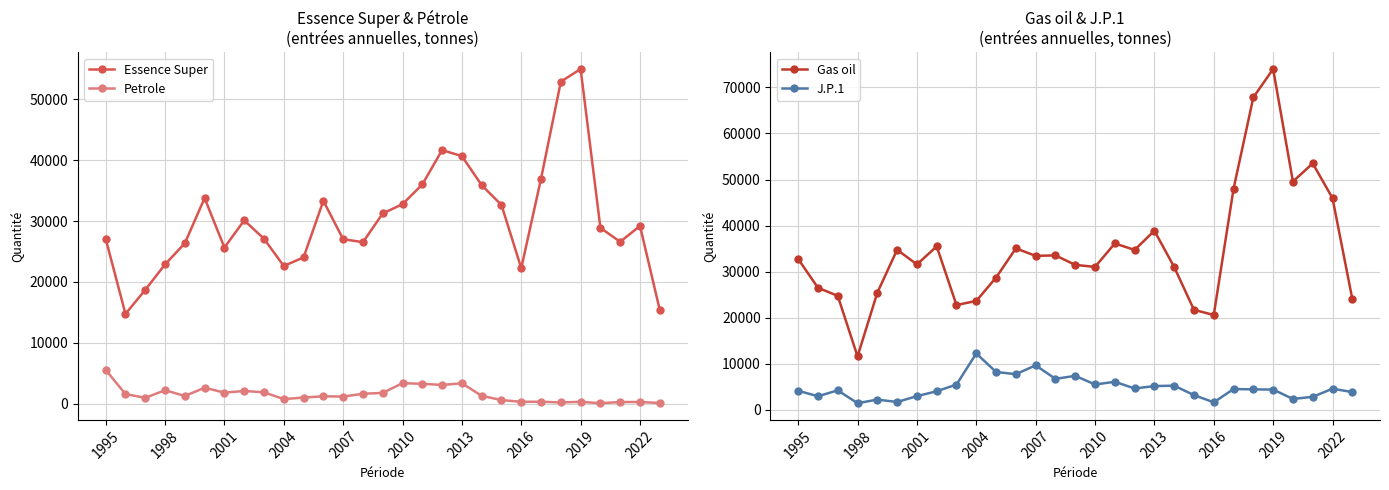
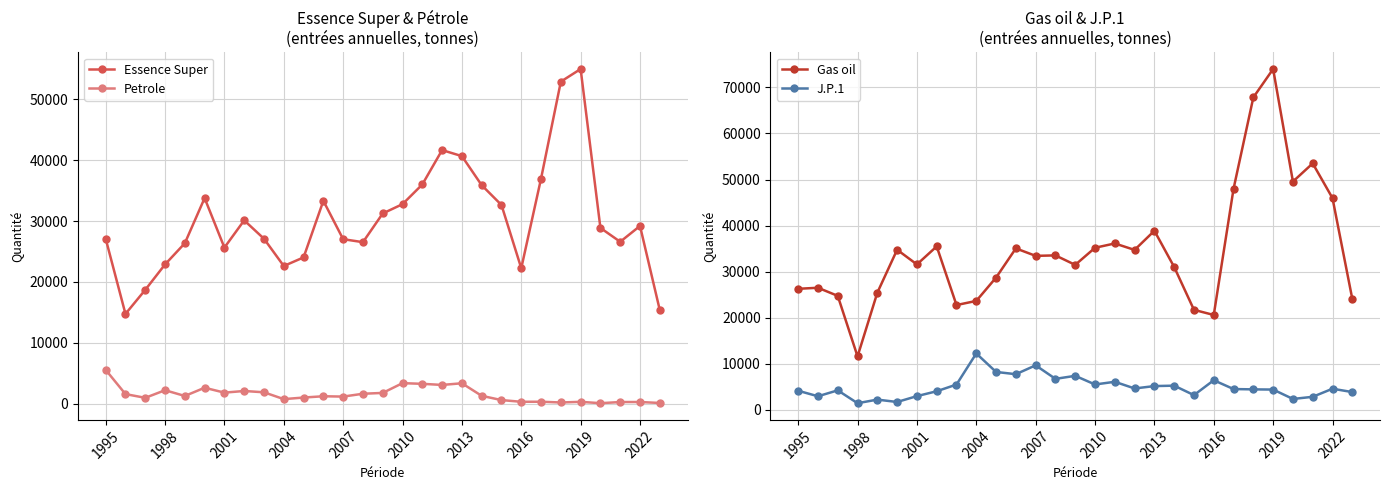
Gas oil & J.P.1 (entrées annuelles, tonnes), Gas oil, 1995: 33000 -> 26000
Gas oil & J.P.1 (entrées annuelles, tonnes), Gas oil, 2010: 31000 -> 35000
Gas oil & J.P.1 (entrées annuelles, tonnes), J.P.1, 2016: 2000 -> 6000
